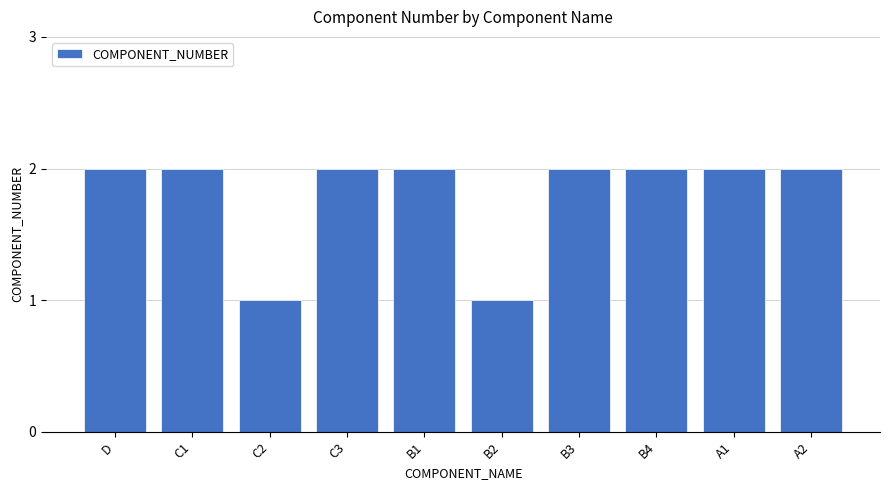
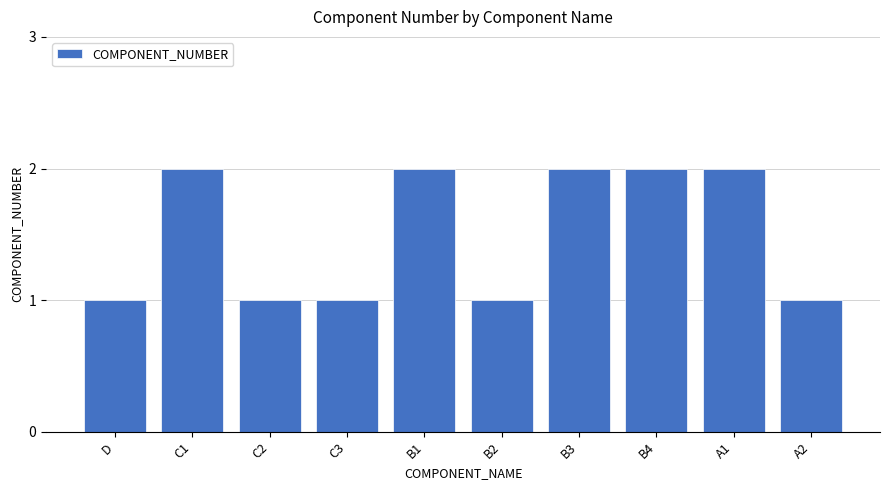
D: 2 -> 1
C3: 2 -> 1
A2: 2 -> 1
